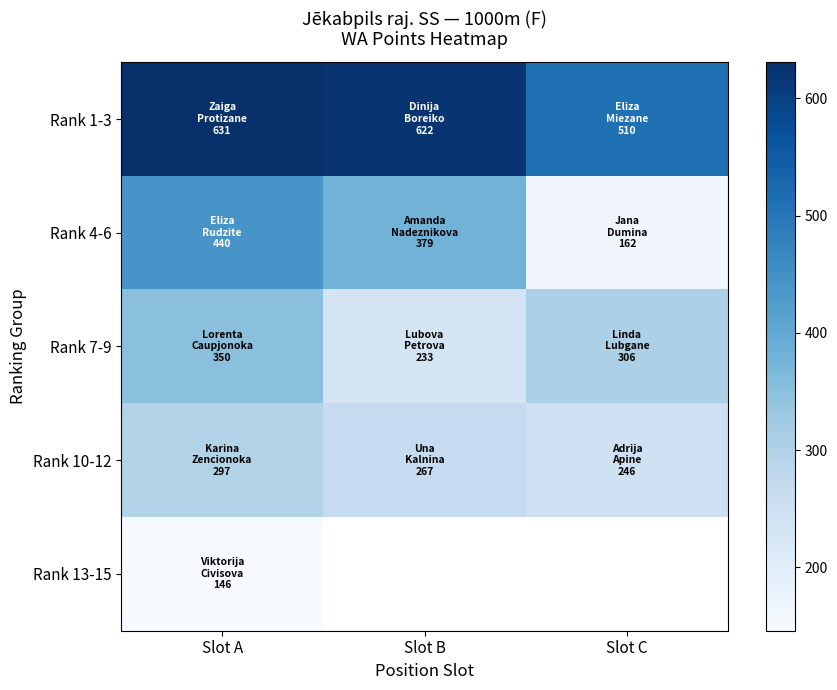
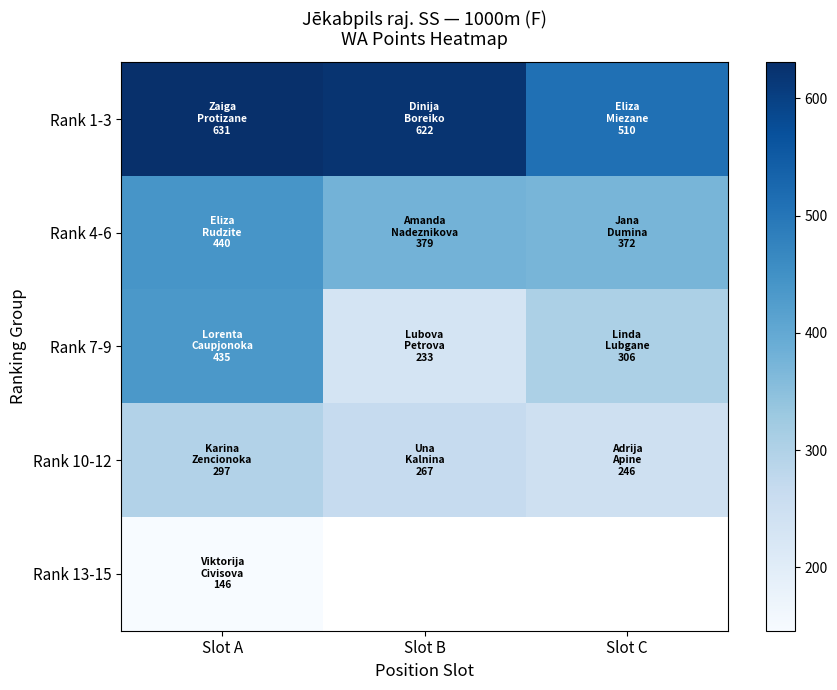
Rank 4-6, Slot C: 162 -> 372
Rank 7-9, Slot A: 350 -> 435
